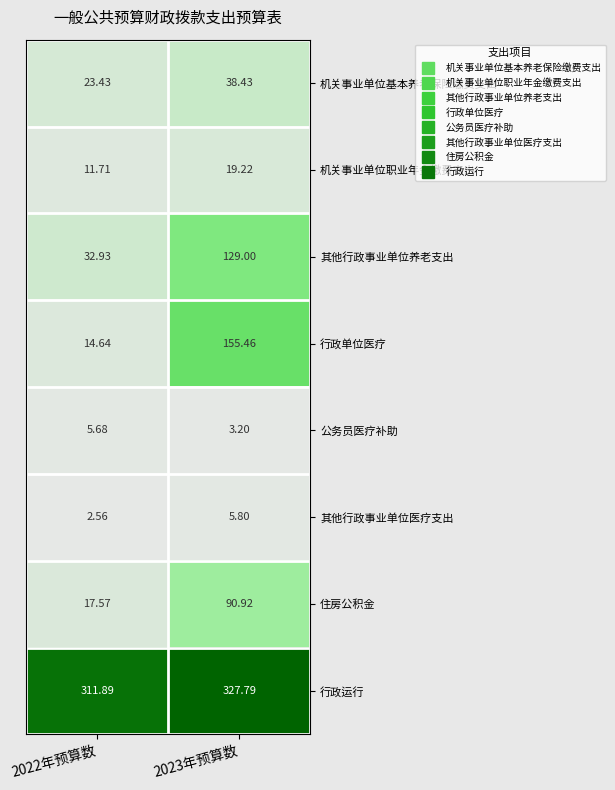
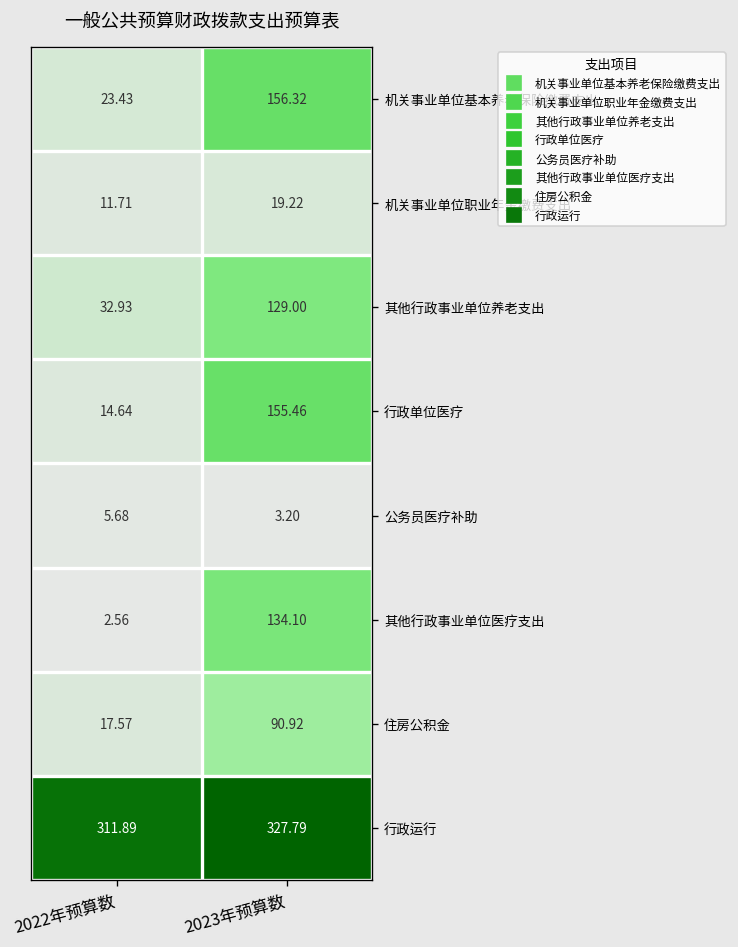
机关事业单位基本养老保险缴费支出, 2023年预算数: 38.43 -> 156.32
其他行政事业单位医疗支出, 2023年预算数: 5.80 -> 134.10
